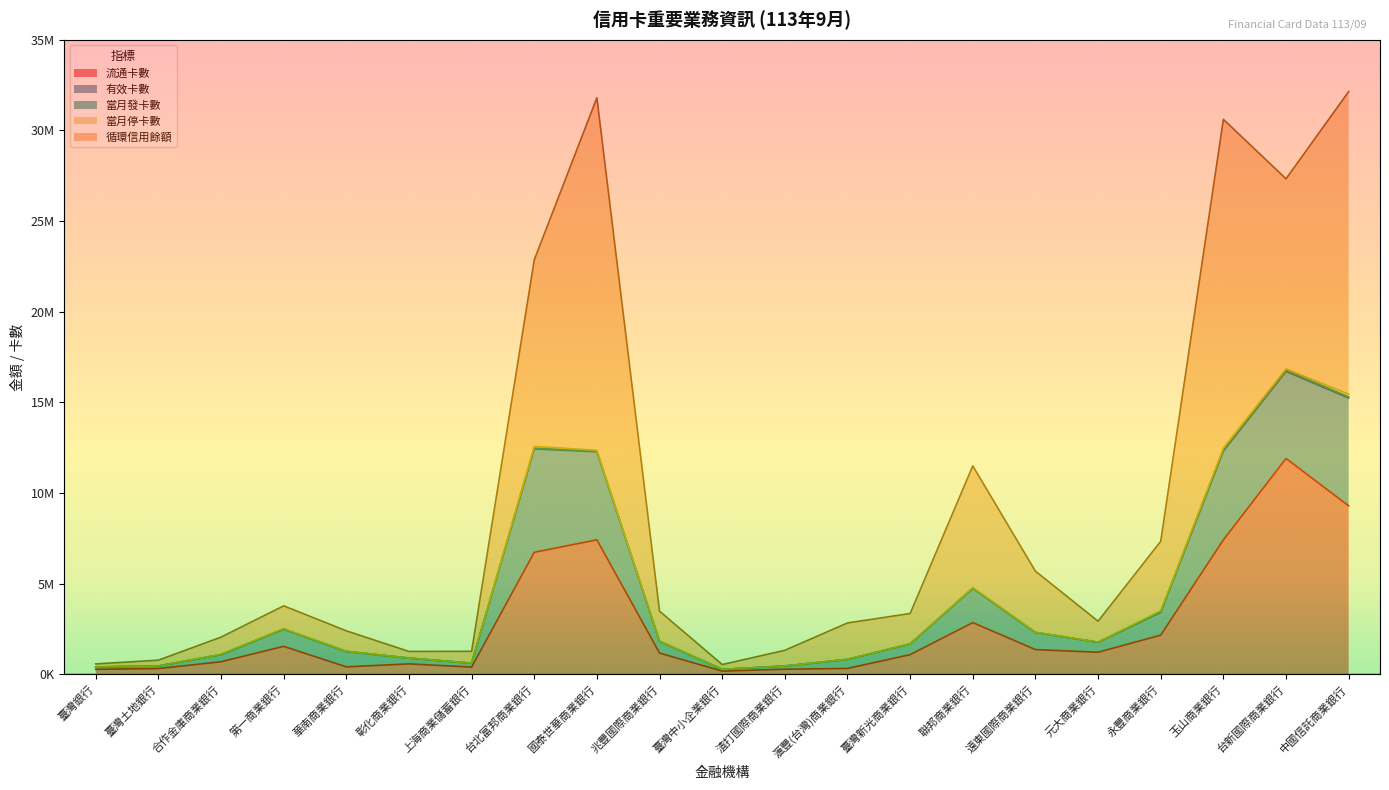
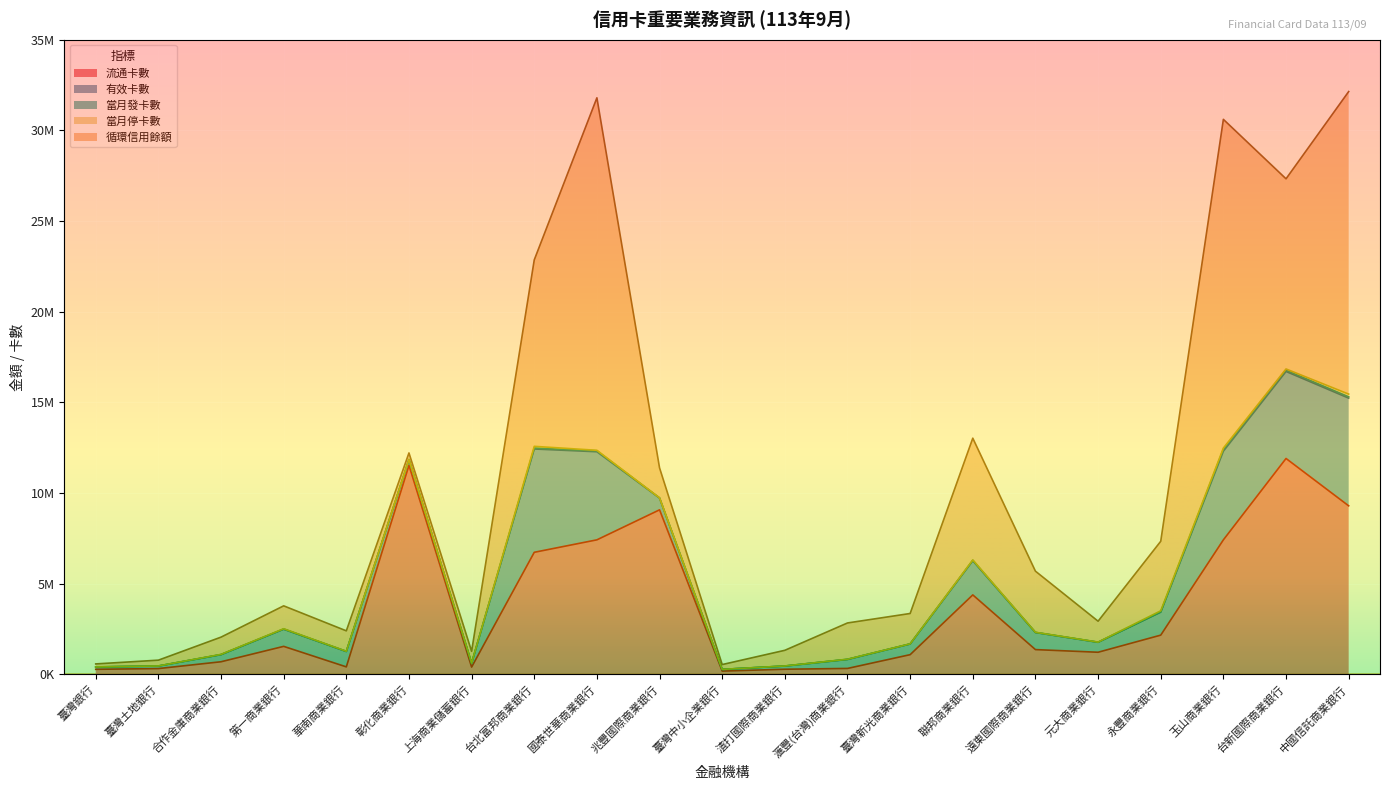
流通卡數, 彰化商業銀行: 600000 -> 11500000
流通卡數, 兆豐國際商業銀行: 1200000 -> 9100000
流通卡數, 聯邦商業銀行: 2800000 -> 4400000
